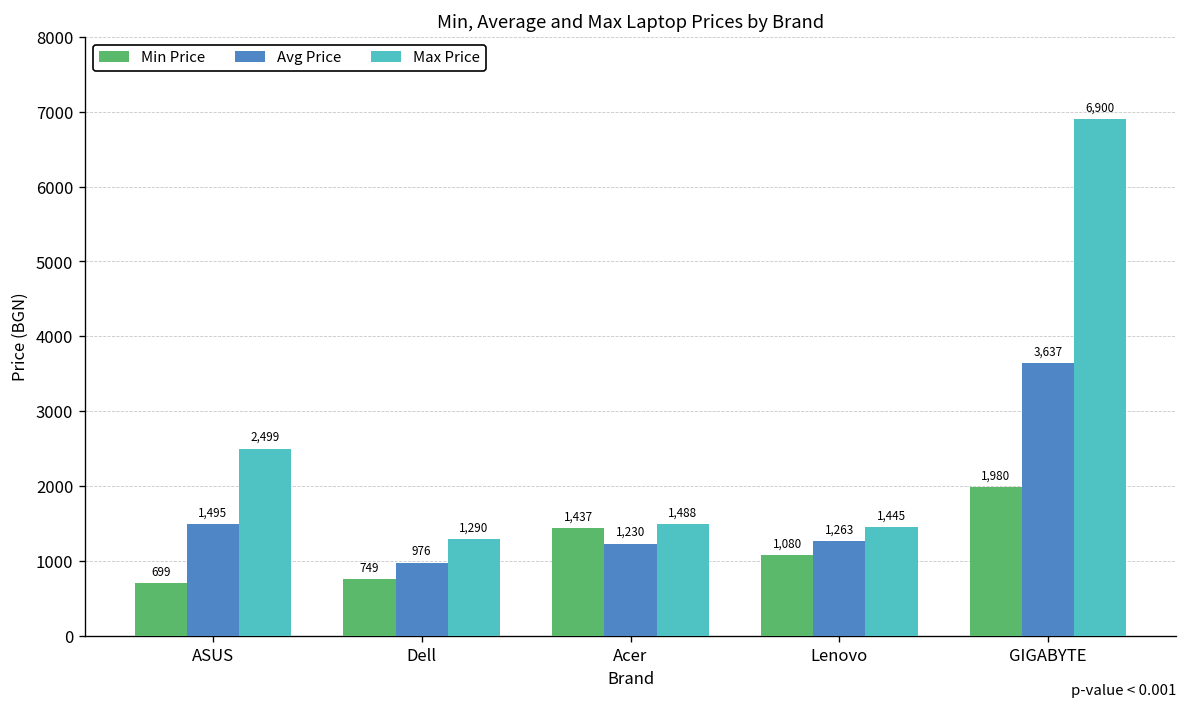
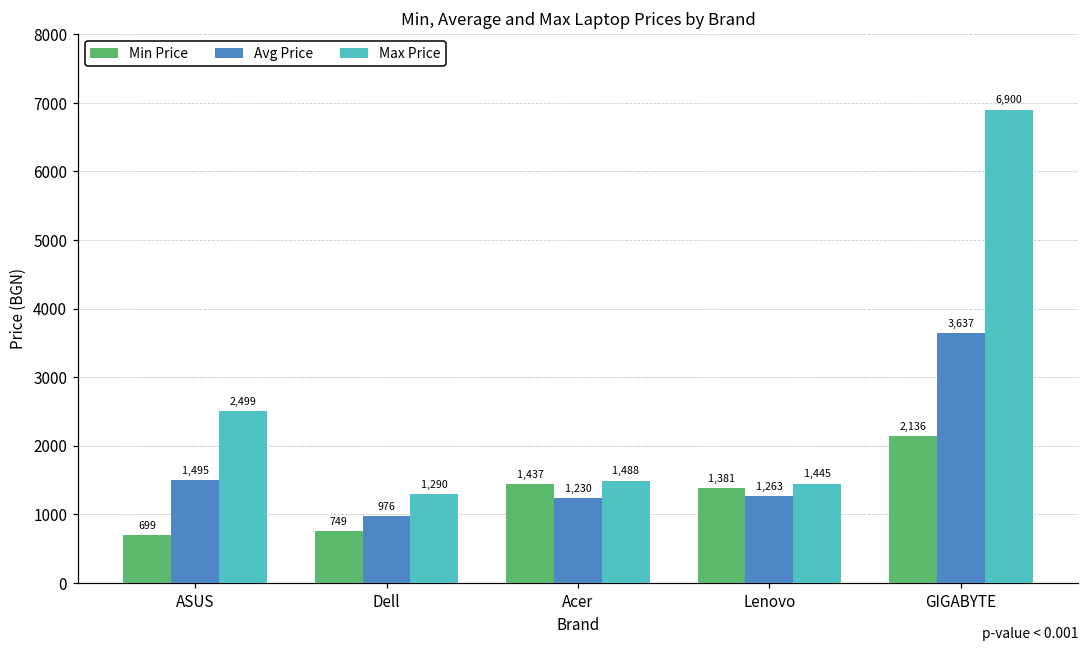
Min Price, Lenovo: 1,080 -> 1,381
Min Price, GIGABYTE: 1,980 -> 2,136
